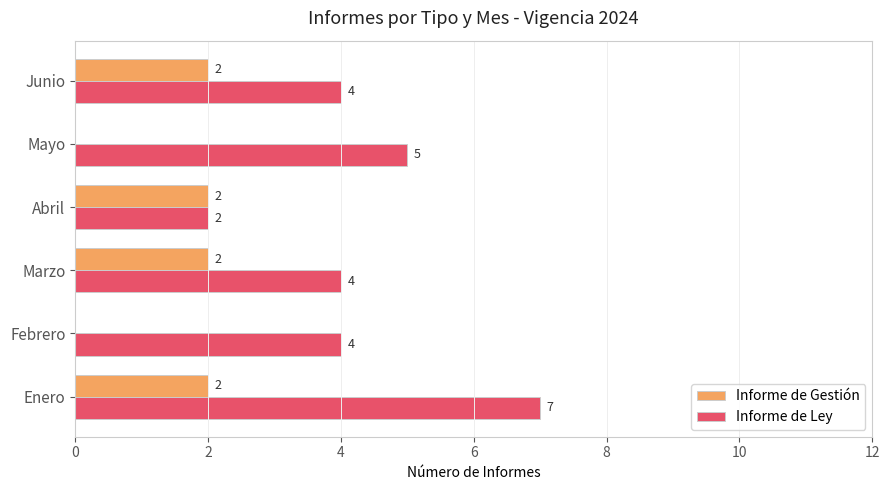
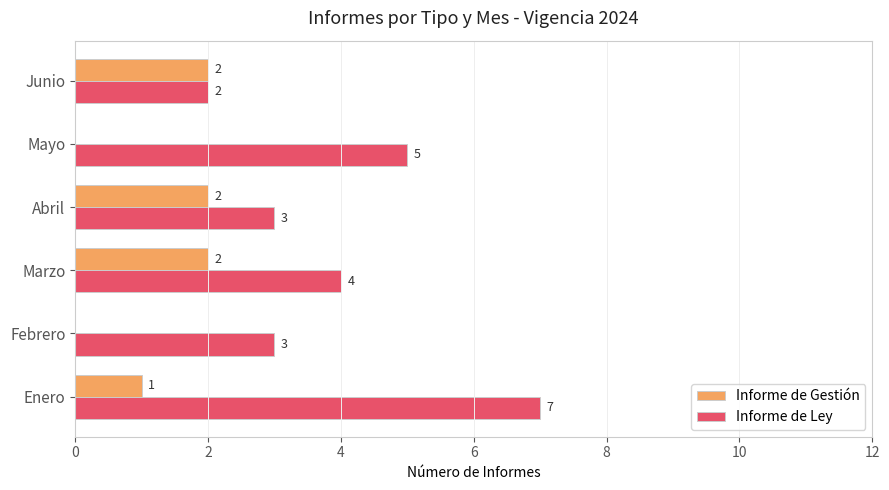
Informe de Ley, Junio: 4 -> 2
Informe de Ley, Abril: 2 -> 3
Informe de Ley, Febrero: 4 -> 3
Informe de Gestión, Enero: 2 -> 1
